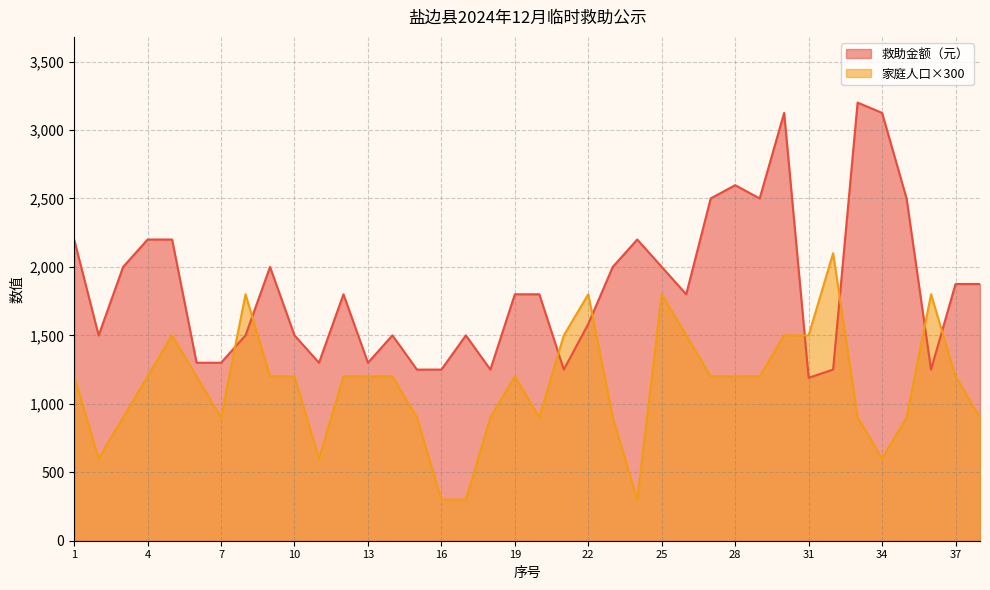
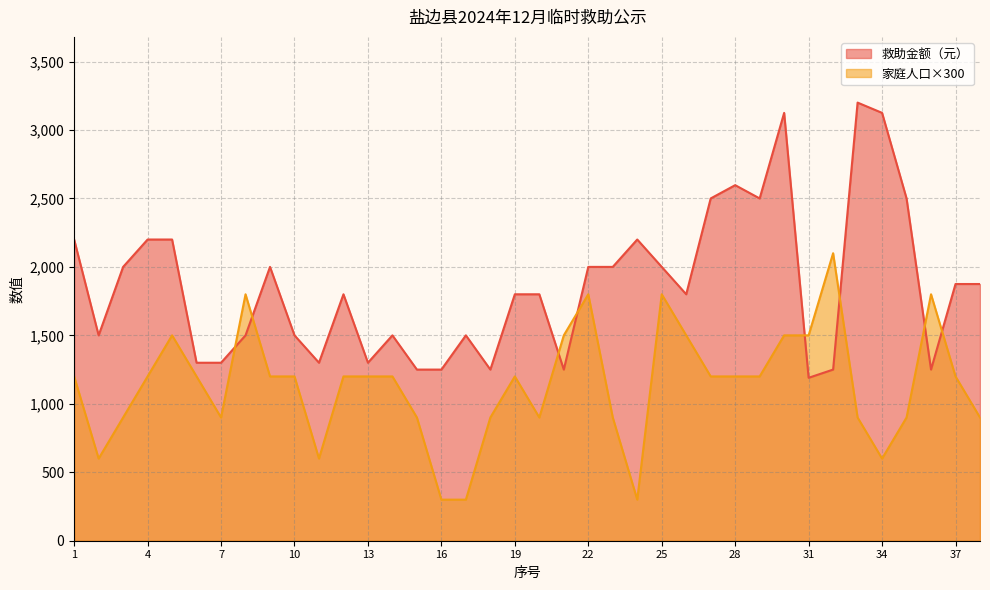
救助金额（元）, 22: 1,580 -> 2,000
